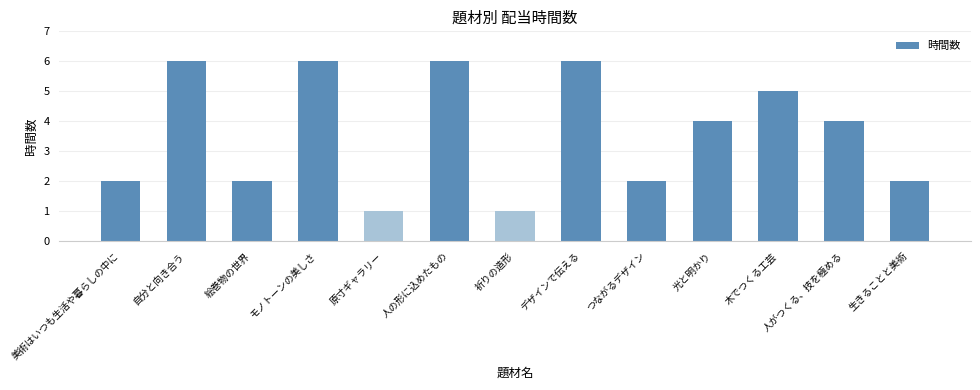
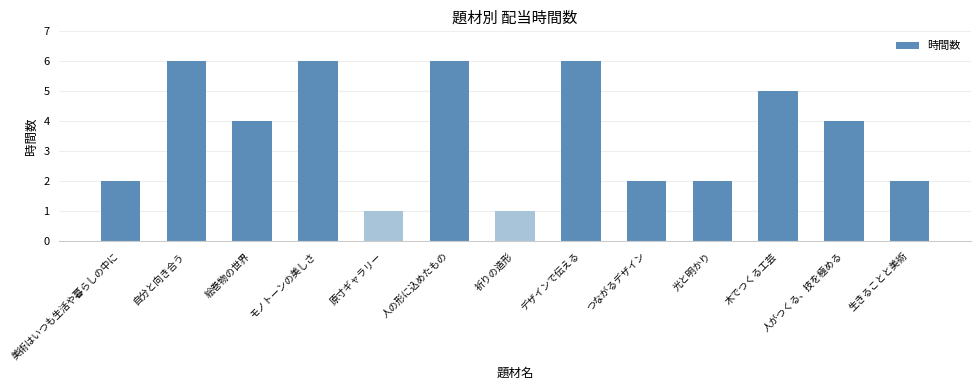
絵巻物の世界: 2 -> 4
光と明かり: 4 -> 2
